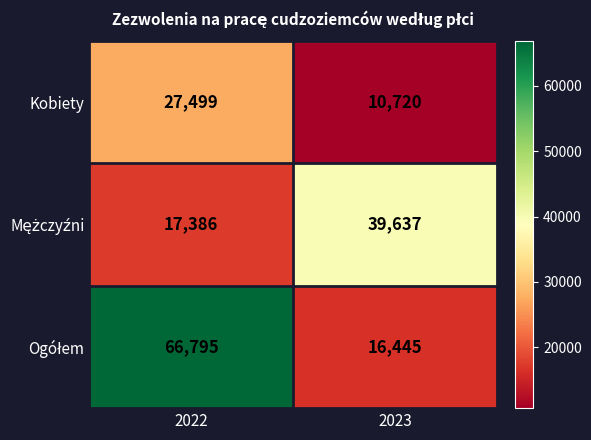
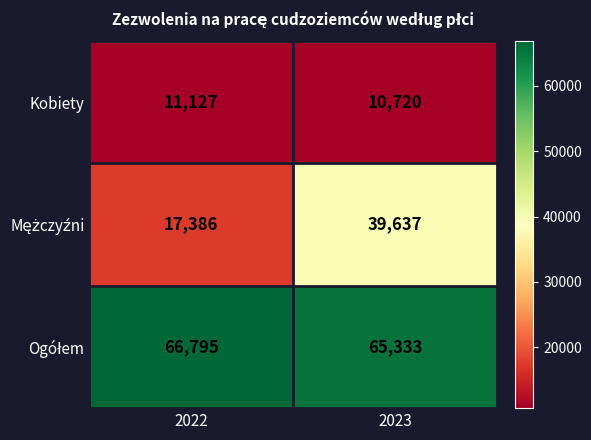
Kobiety, 2022: 27,499 -> 11,127
Ogółem, 2023: 16,445 -> 65,333
